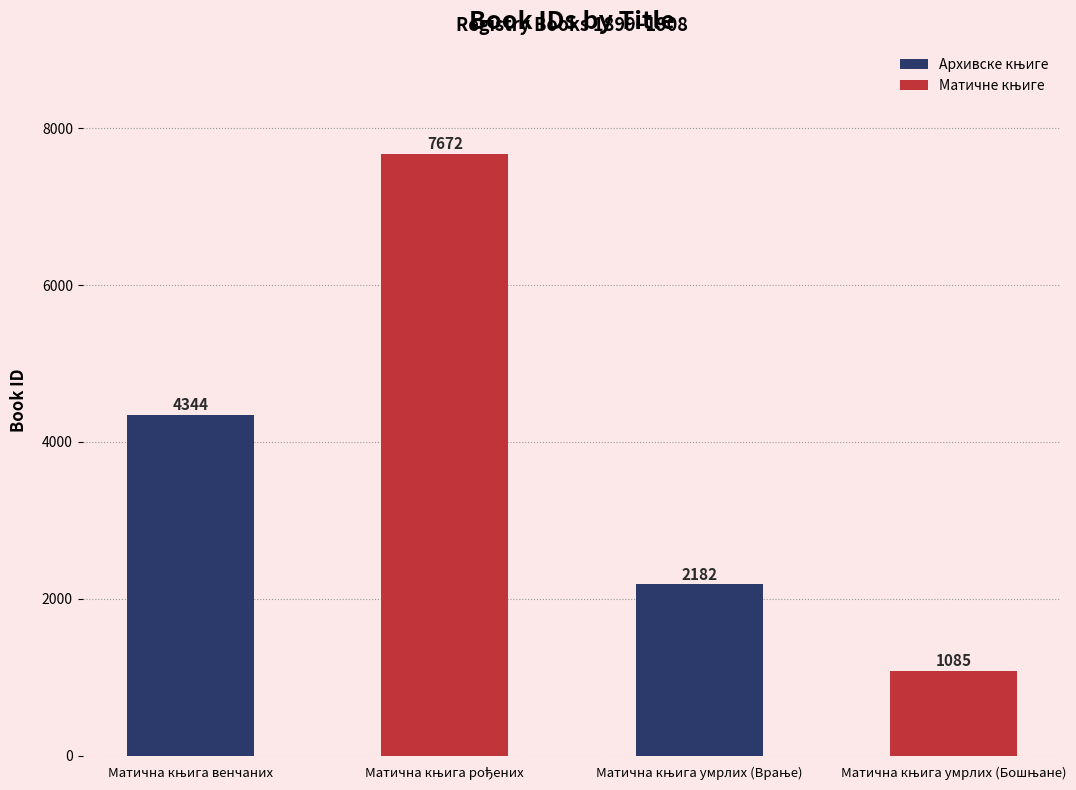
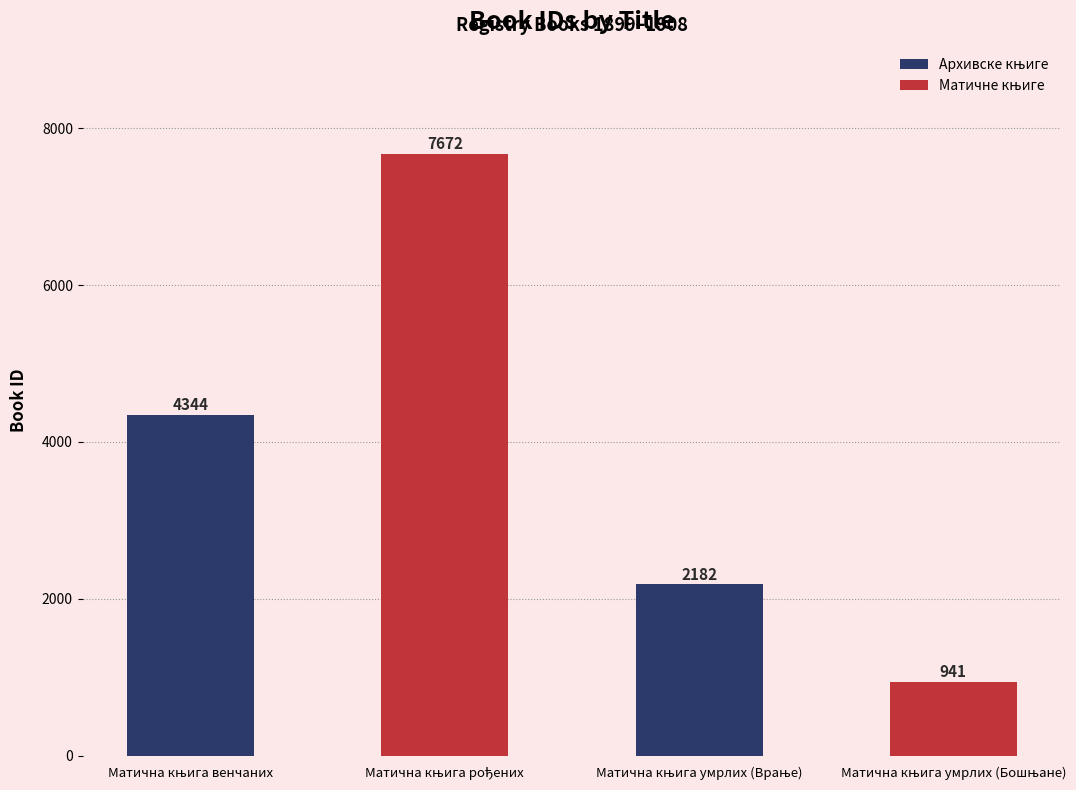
Матична књига умрлих (Бошњане): 1085 -> 941
